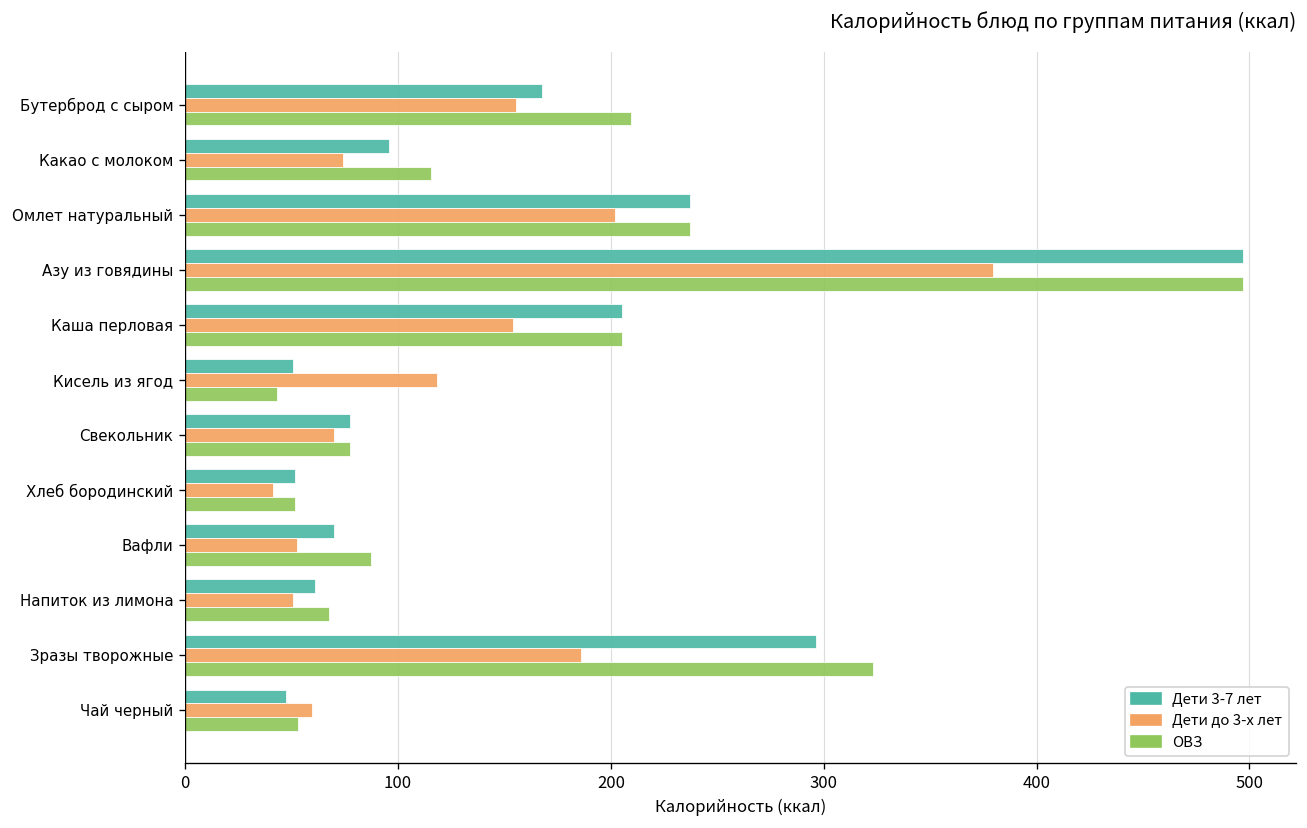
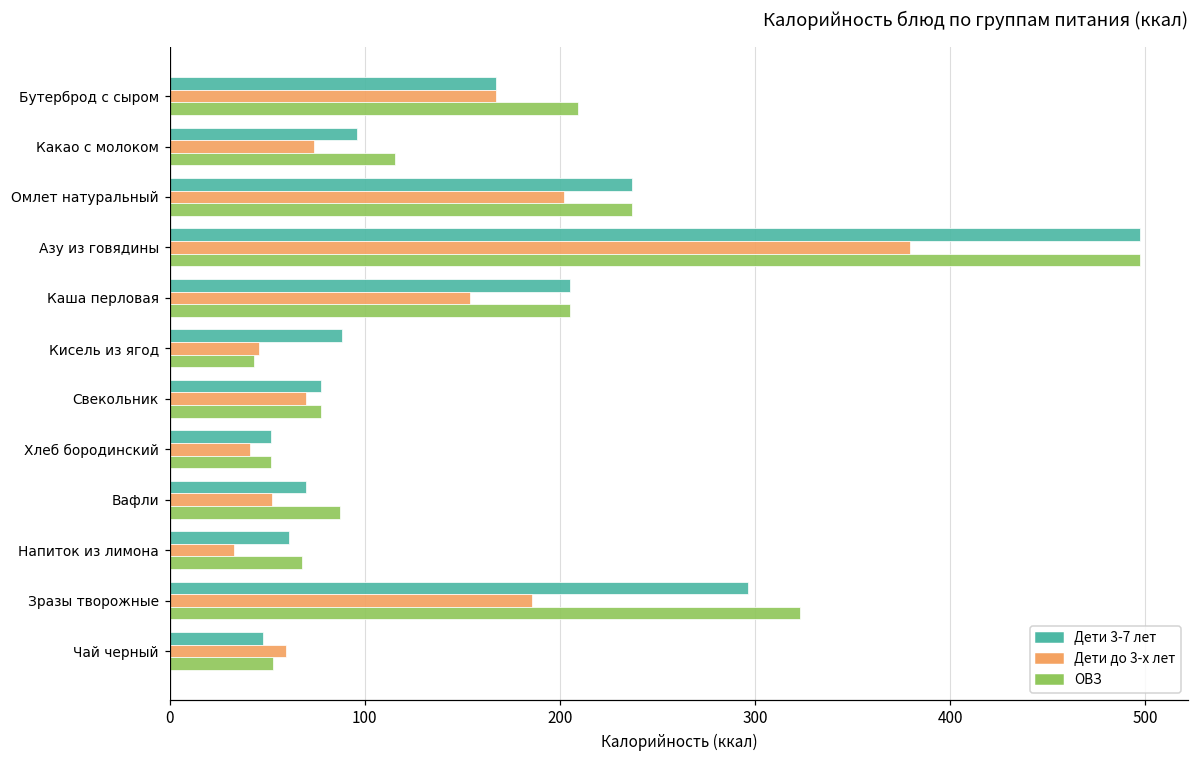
Дети до 3-х лет, Бутерброд с сыром: 155 -> 167
Дети 3-7 лет, Кисель из ягод: 51 -> 88
Дети до 3-х лет, Кисель из ягод: 118 -> 46
Дети до 3-х лет, Напиток из лимона: 51 -> 33
